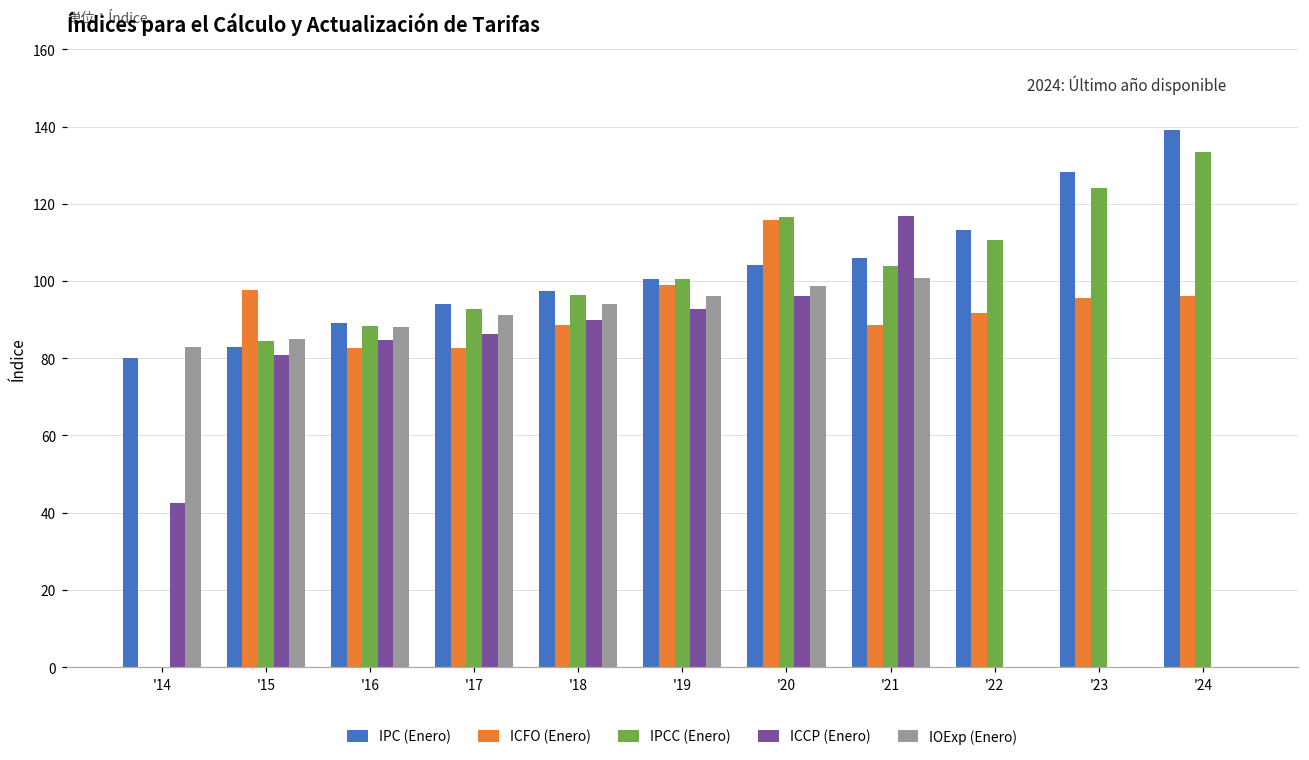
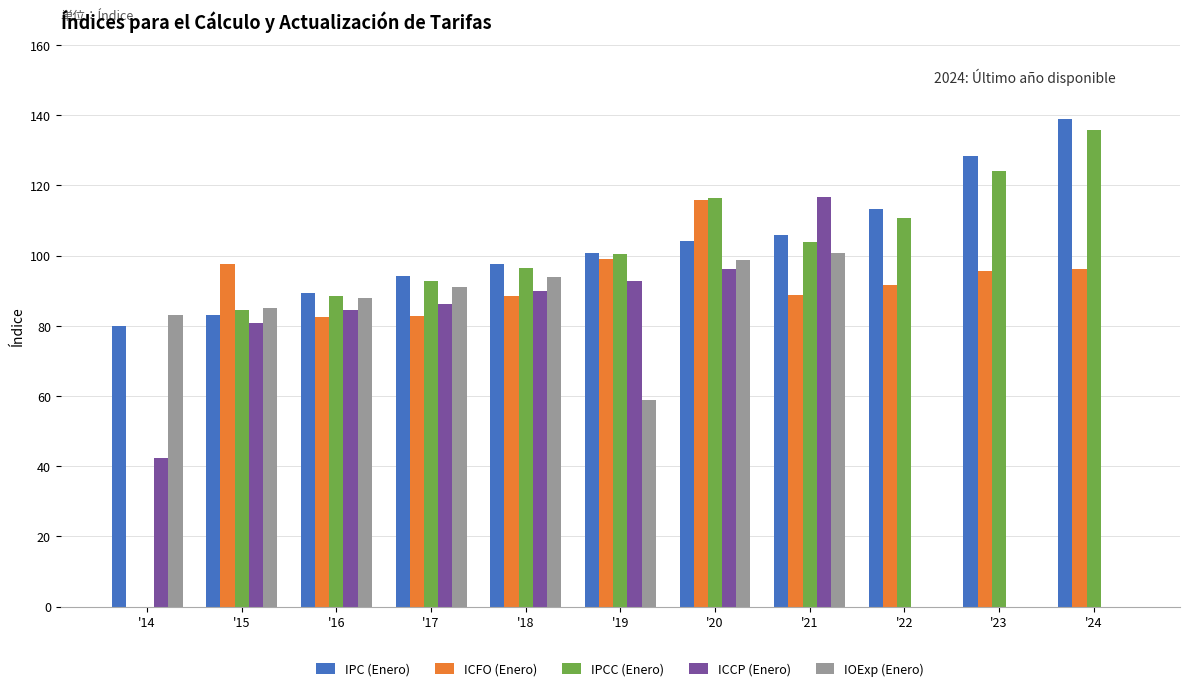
IOExp (Enero), '19: 96 -> 59
IPCC (Enero), '24: 133 -> 136
